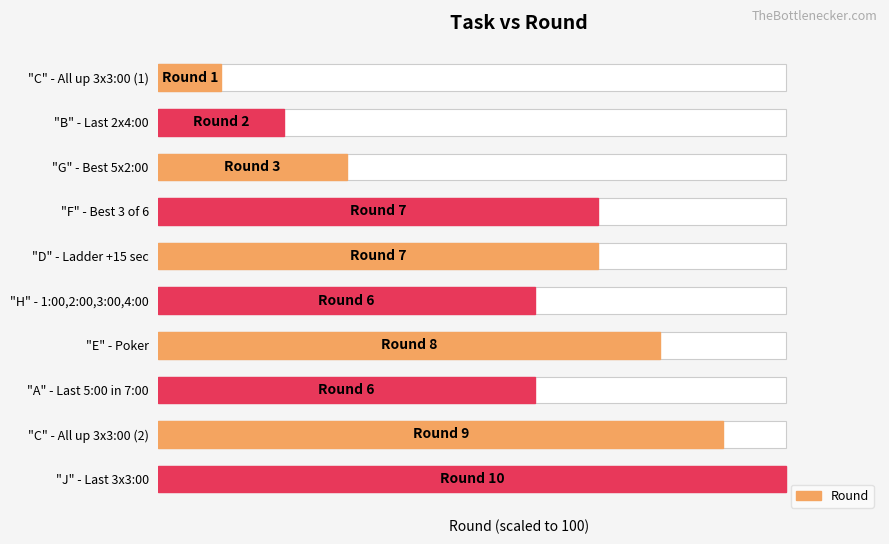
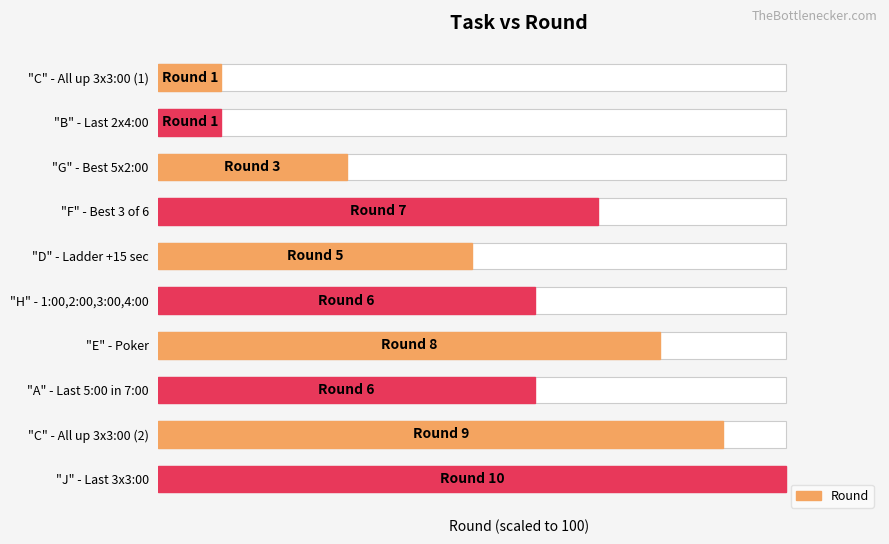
Round, "B" - Last 2x4:00: 2 -> 1
Round, "D" - Ladder +15 sec: 7 -> 5
